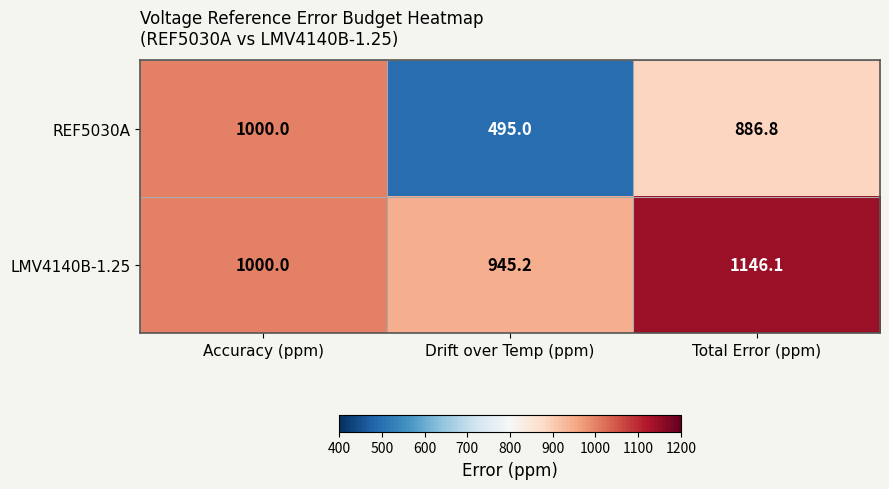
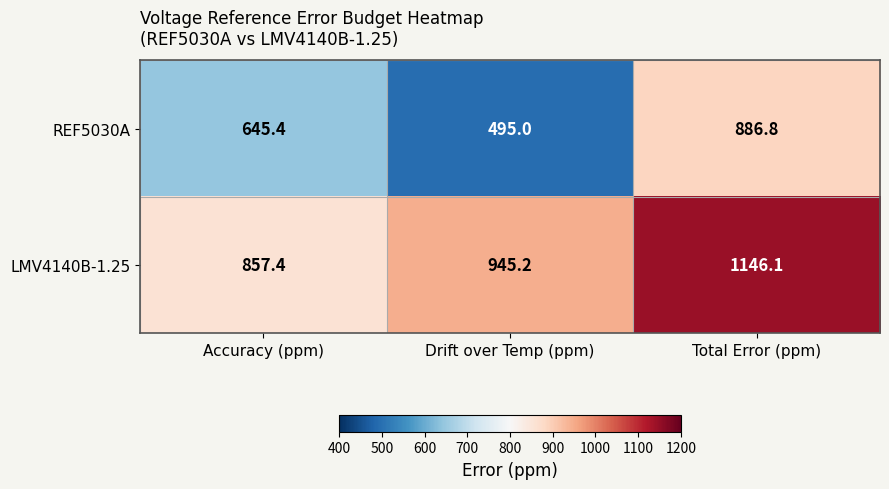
REF5030A, Accuracy (ppm): 1000.0 -> 645.4
LMV4140B-1.25, Accuracy (ppm): 1000.0 -> 857.4
